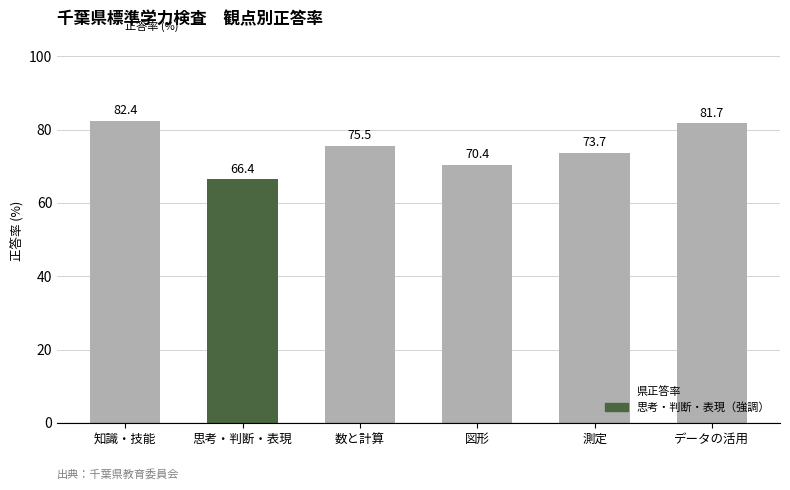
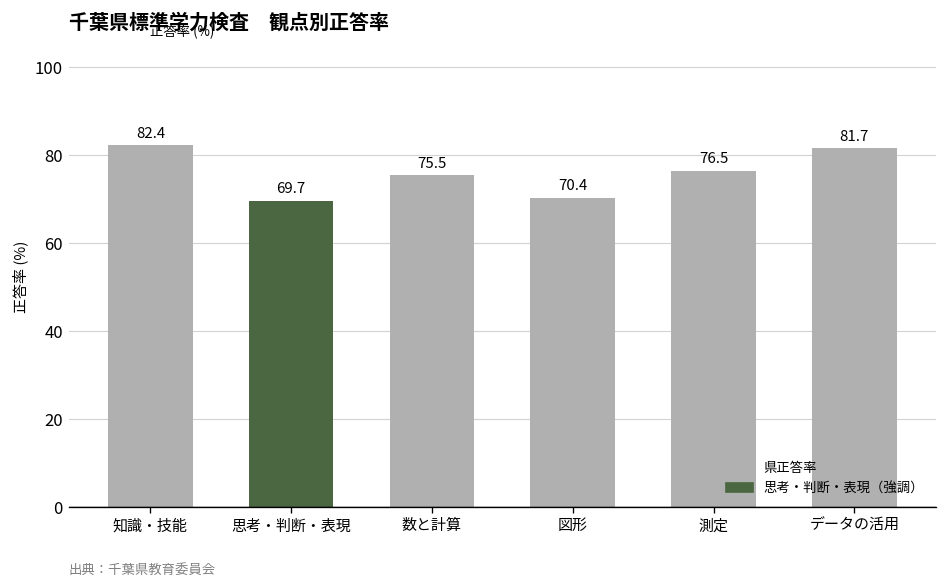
思考・判断・表現: 66.4 -> 69.7
測定: 73.7 -> 76.5
